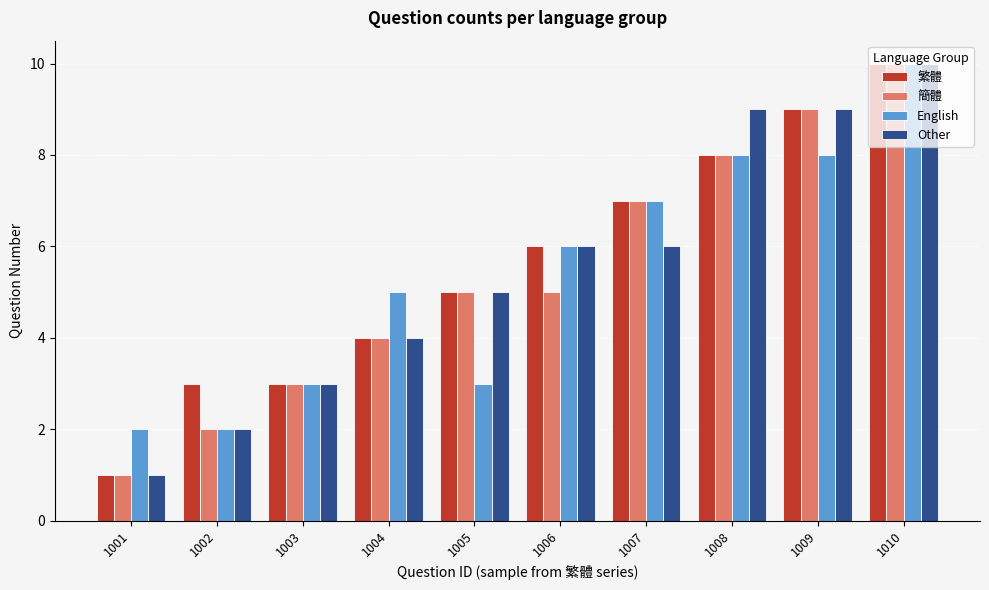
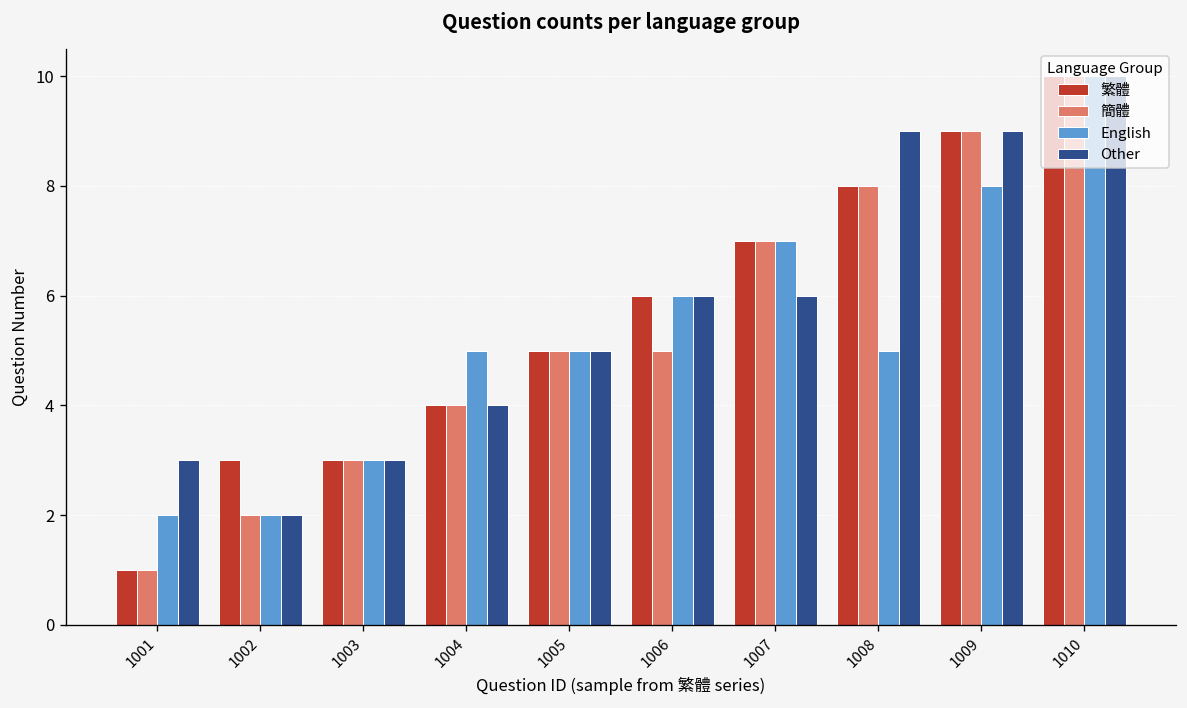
Other, 1001: 1 -> 3
English, 1005: 3 -> 5
English, 1008: 8 -> 5
